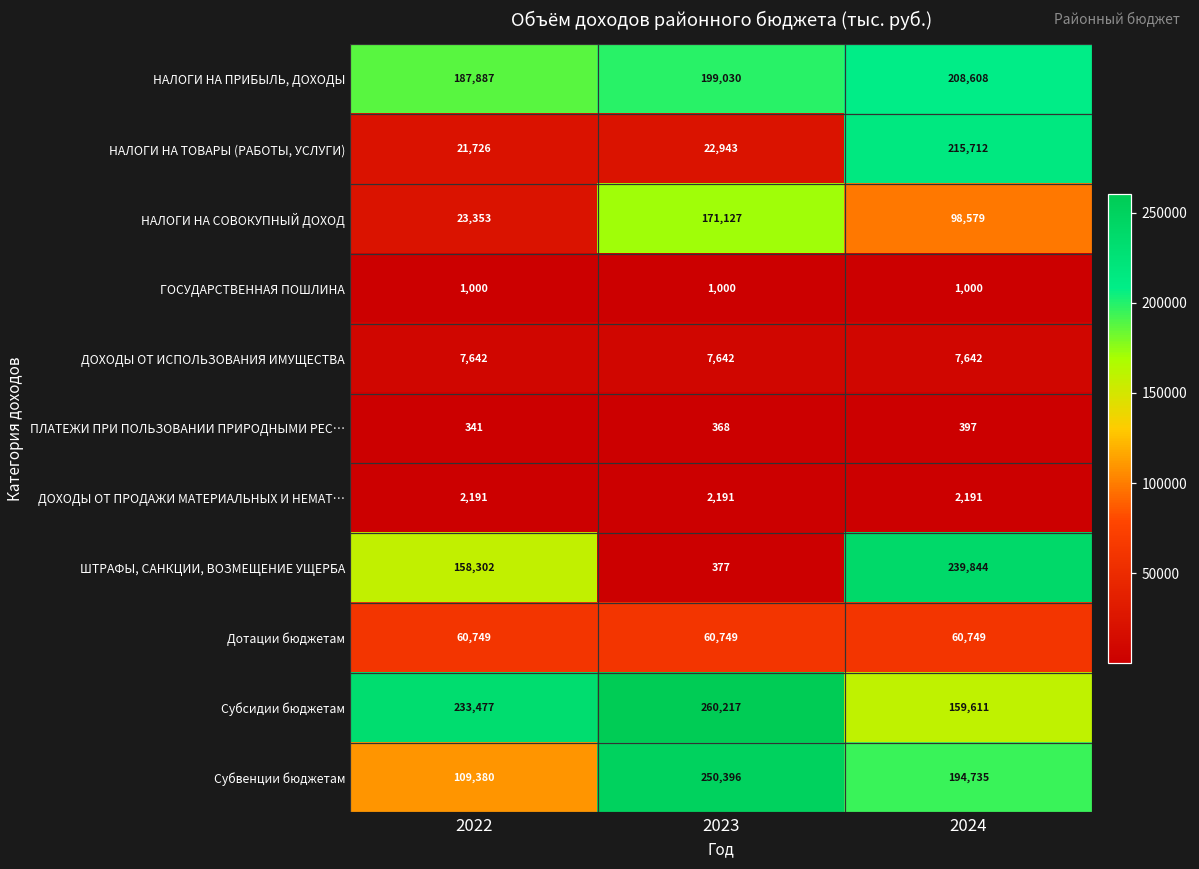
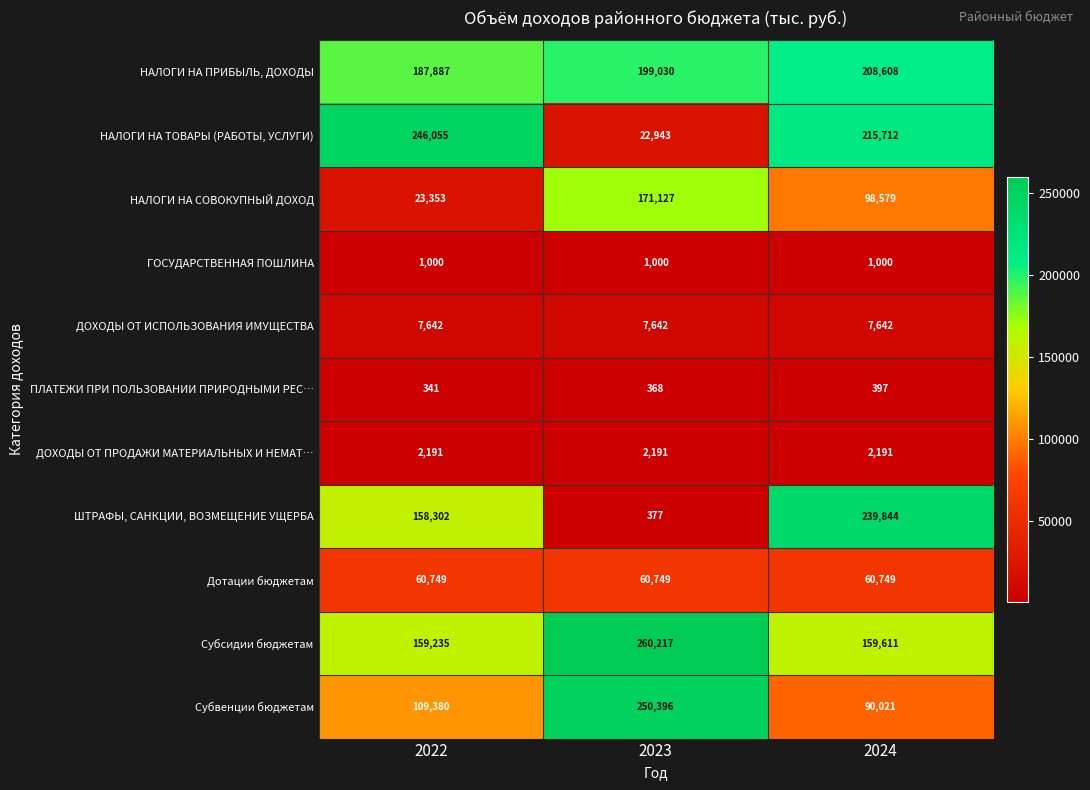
НАЛОГИ НА ТОВАРЫ (РАБОТЫ, УСЛУГИ), 2022: 21,726 -> 246,055
Субсидии бюджетам, 2022: 233,477 -> 159,235
Субвенции бюджетам, 2024: 194,735 -> 90,021
